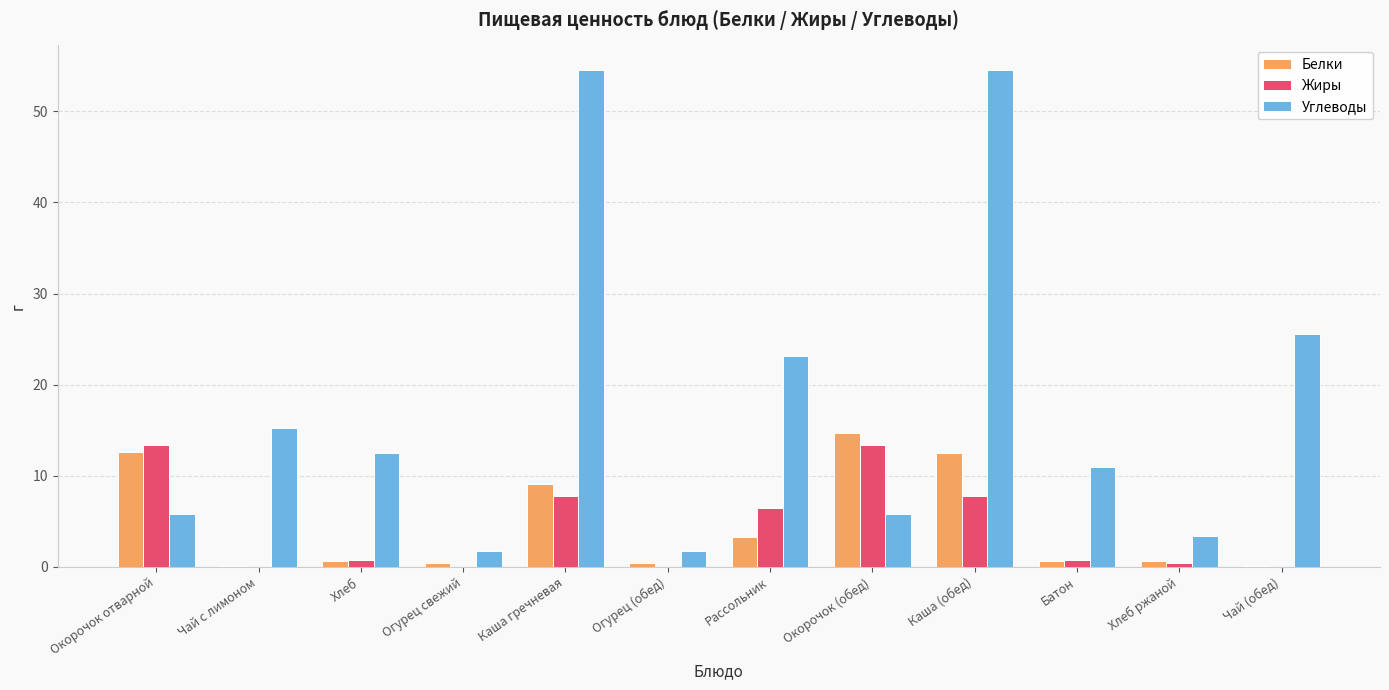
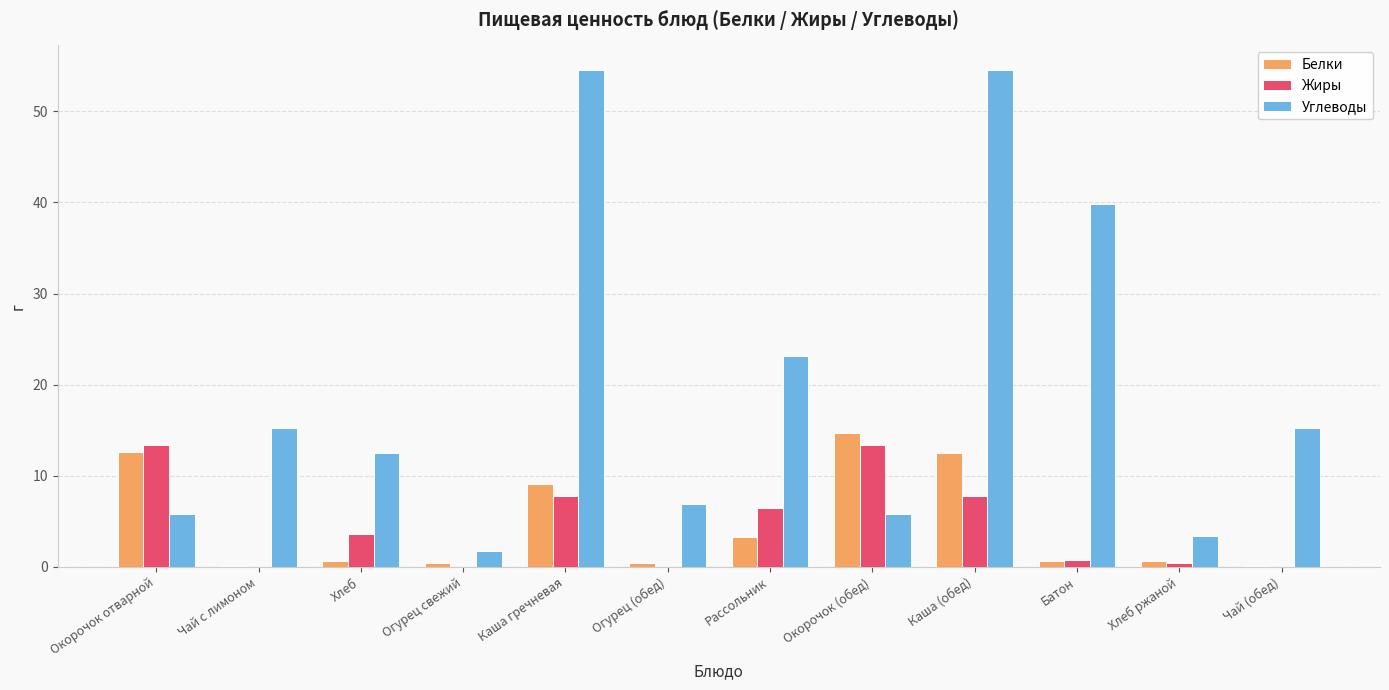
Жиры, Хлеб: 1 -> 4
Углеводы, Огурец (обед): 2 -> 7
Углеводы, Батон: 11 -> 40
Углеводы, Чай (обед): 26 -> 15
